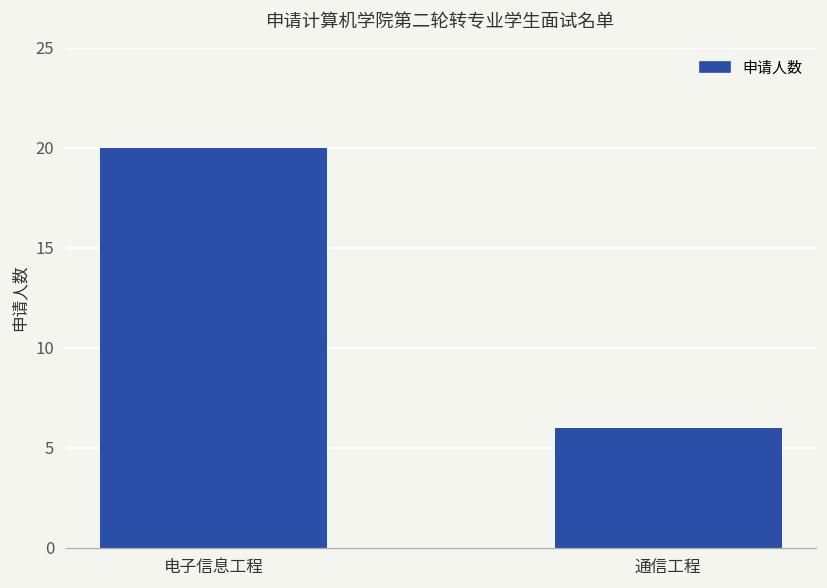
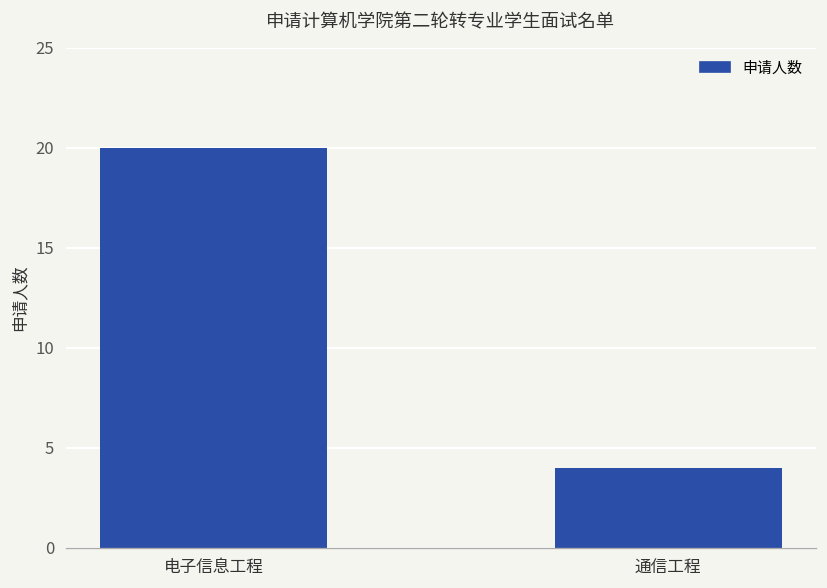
通信工程: 6 -> 4
